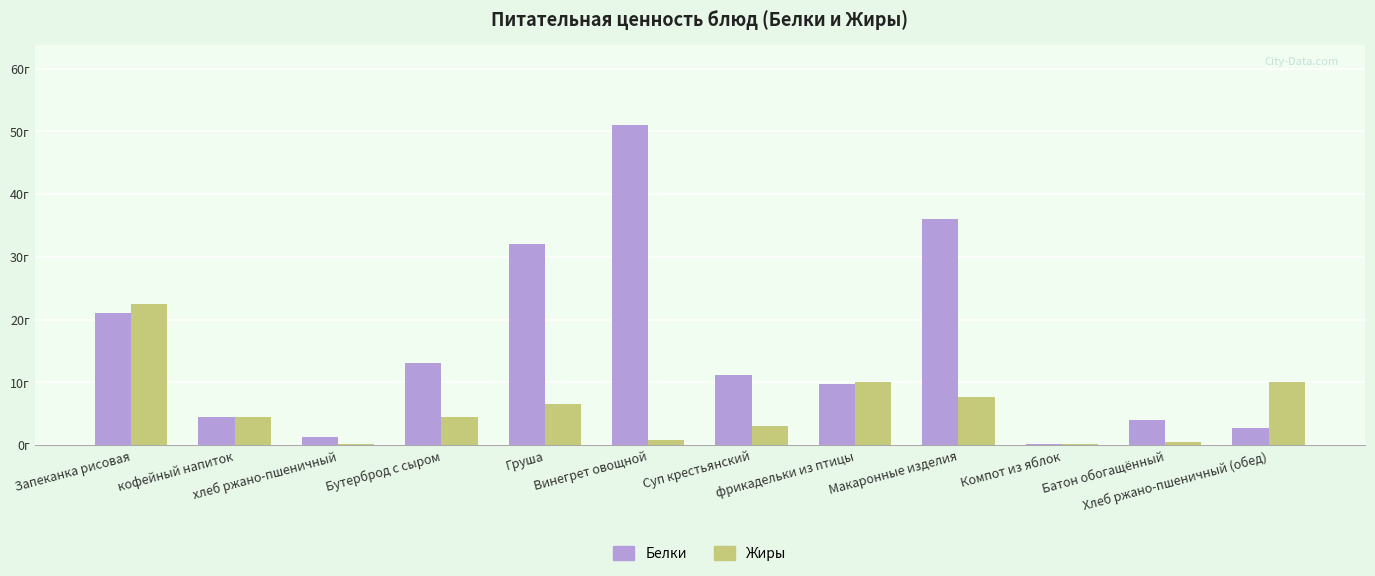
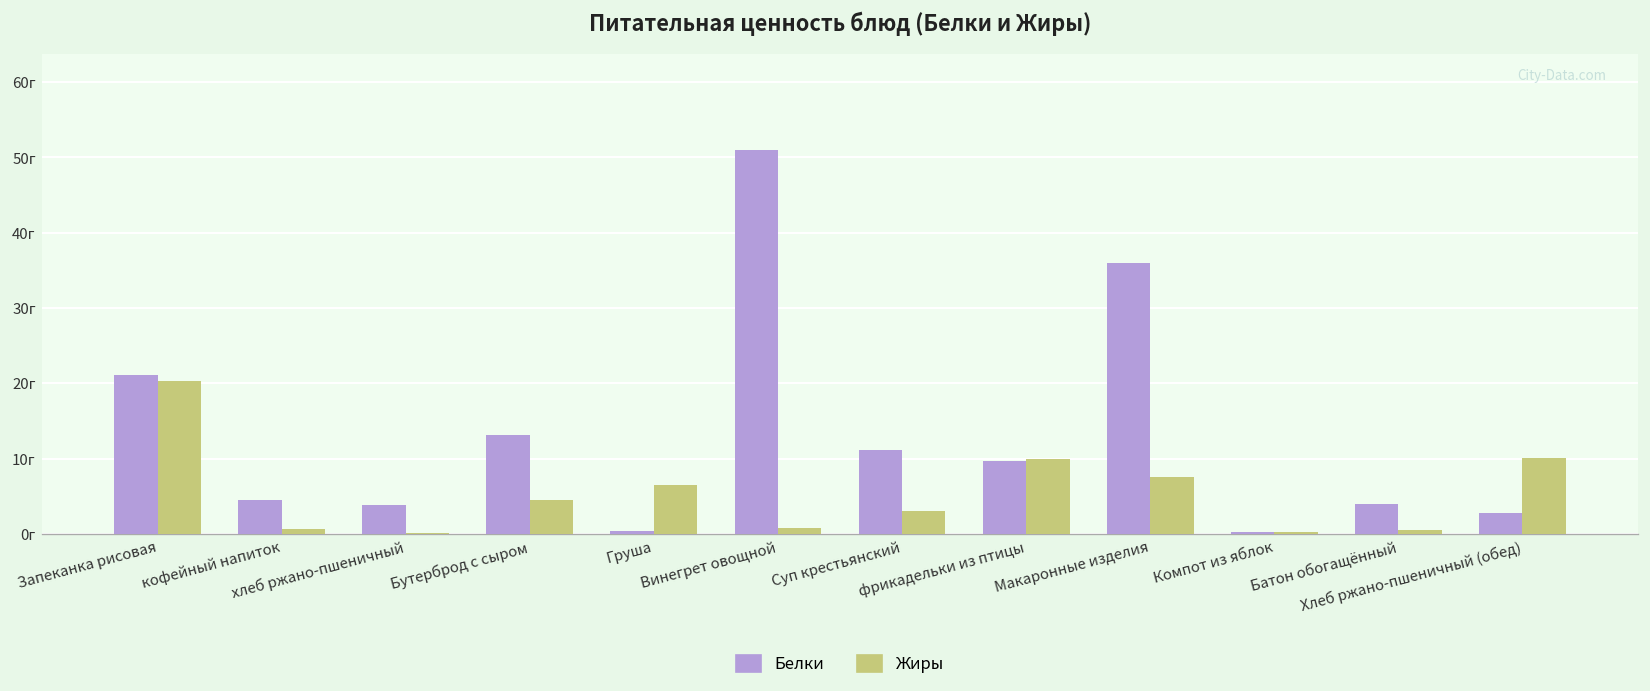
Жиры, Запеканка рисовая: 23г -> 20г
Жиры, кофейный напиток: 5г -> 1г
Белки, хлеб ржано-пшеничный: 1г -> 4г
Белки, Груша: 32г -> 0г
